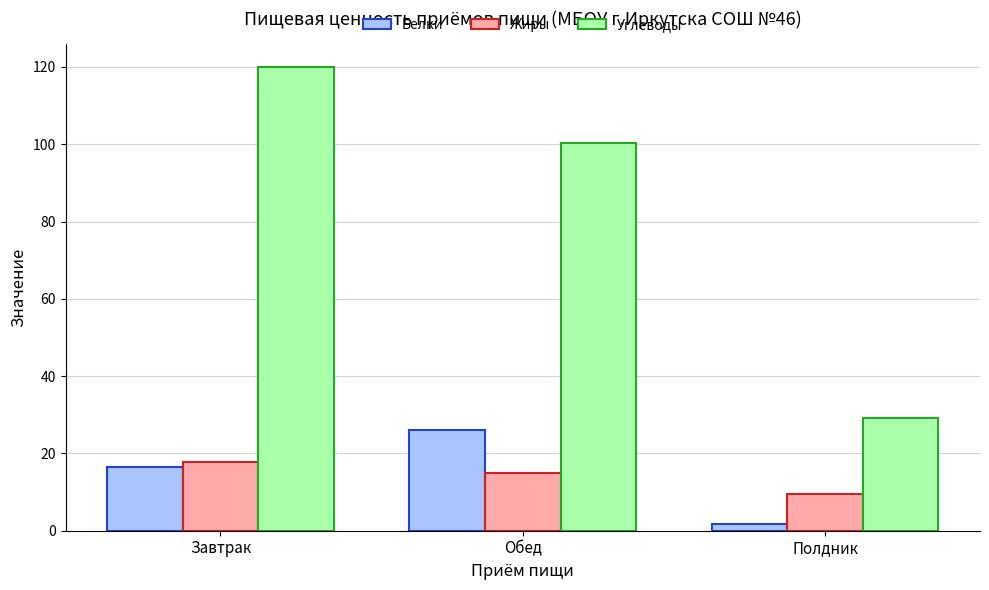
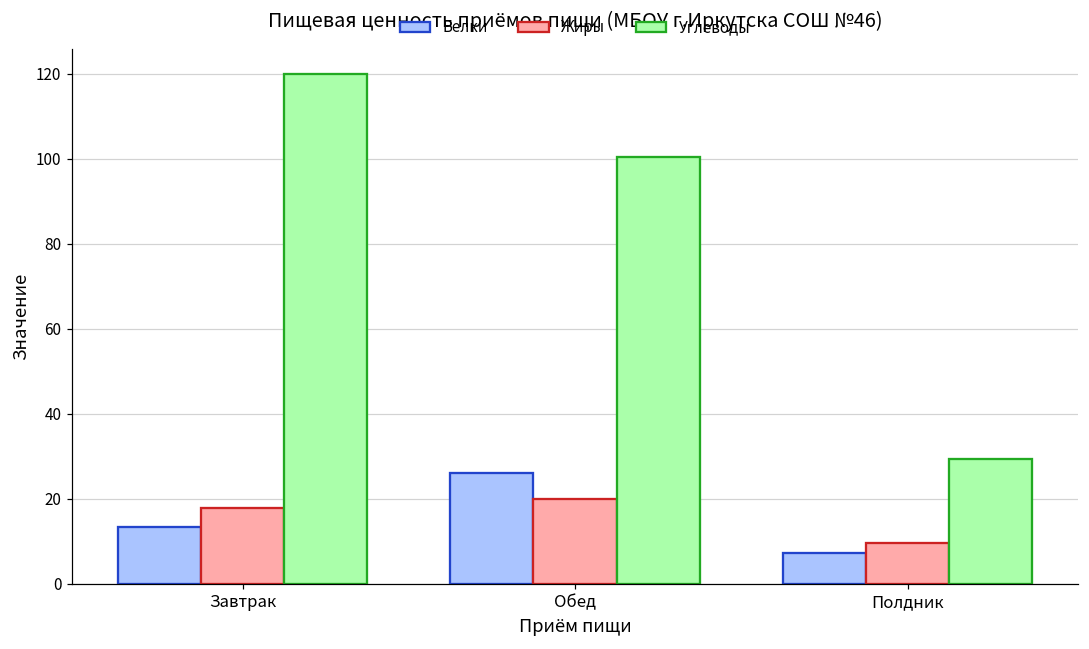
Белки, Завтрак: 17 -> 13
Жиры, Обед: 15 -> 20
Белки, Полдник: 2 -> 7
